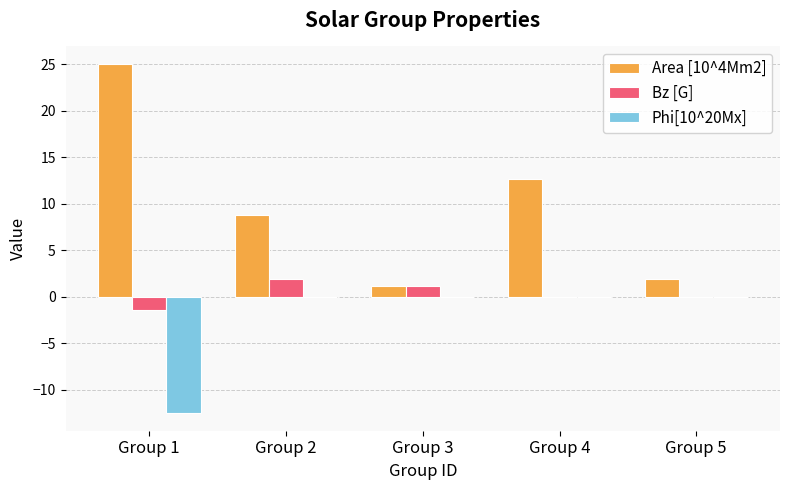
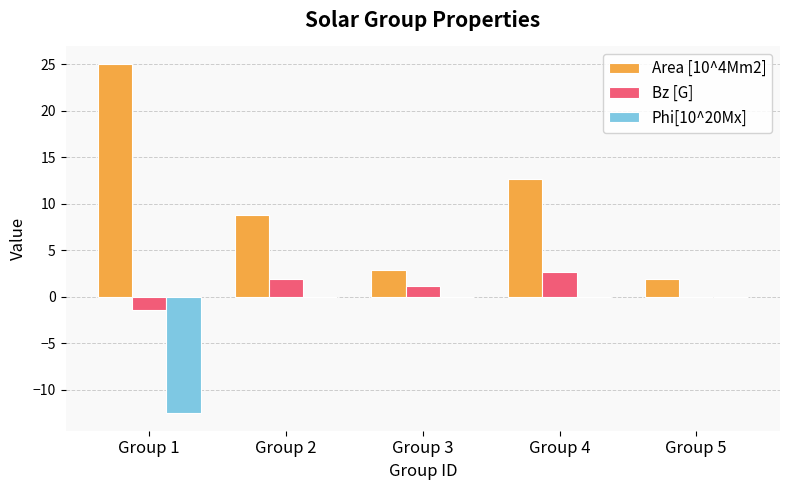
Area [10^4Mm2], Group 3: 1 -> 3
Bz [G], Group 4: 0 -> 3
